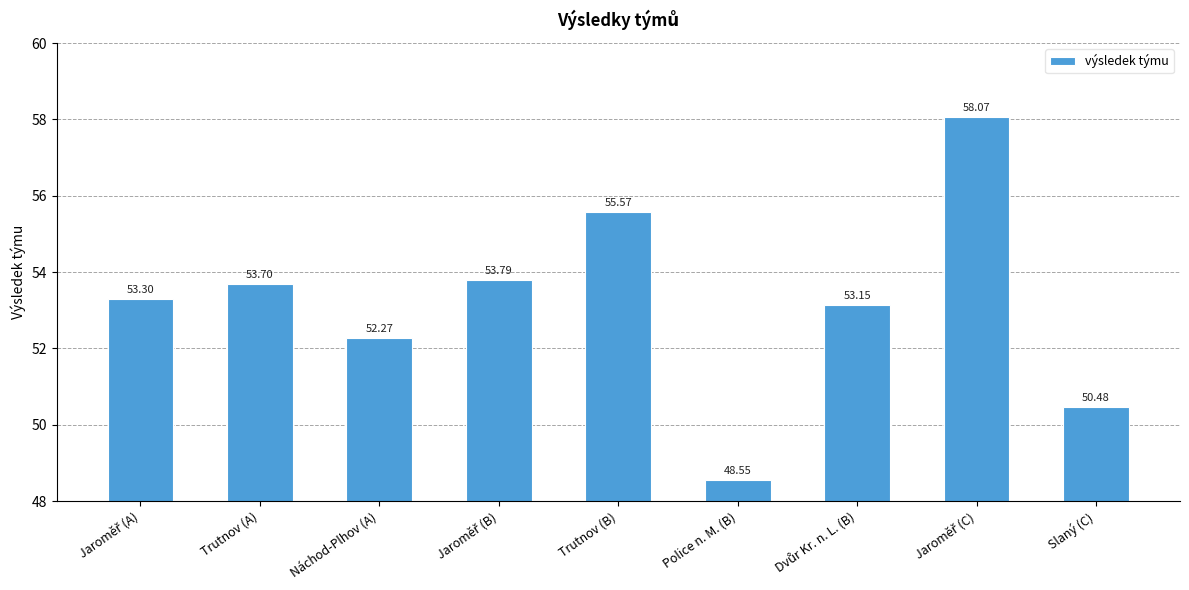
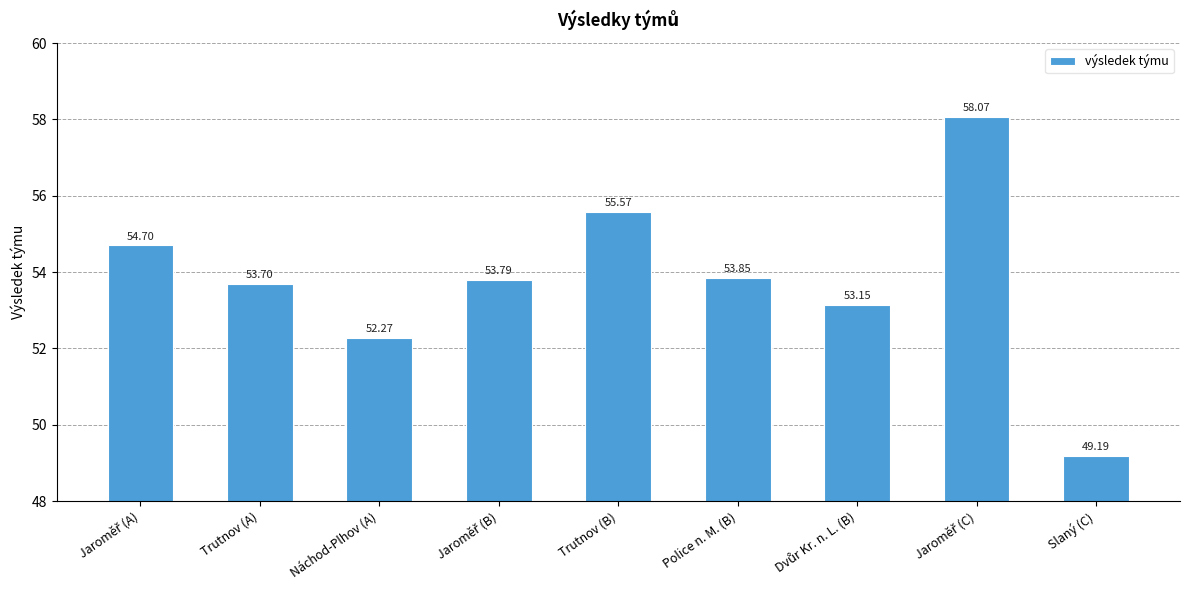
Jaroměř (A): 53.30 -> 54.70
Police n. M. (B): 48.55 -> 53.85
Slaný (C): 50.48 -> 49.19
